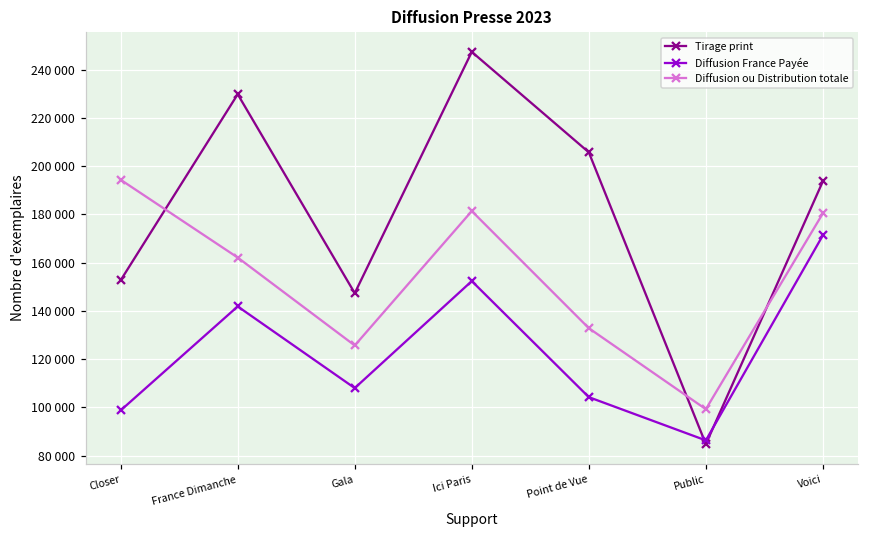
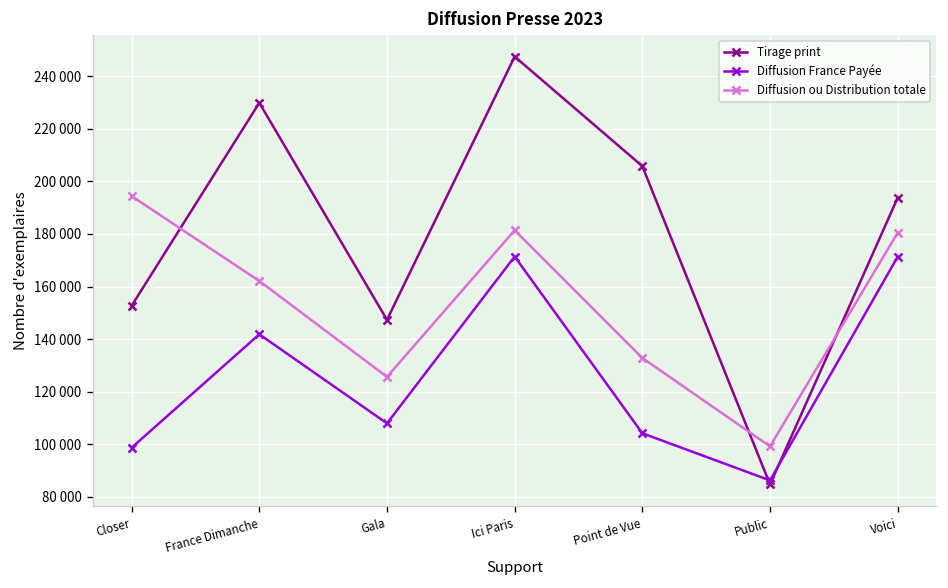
Diffusion France Payée, Ici Paris: 152000 -> 171000
